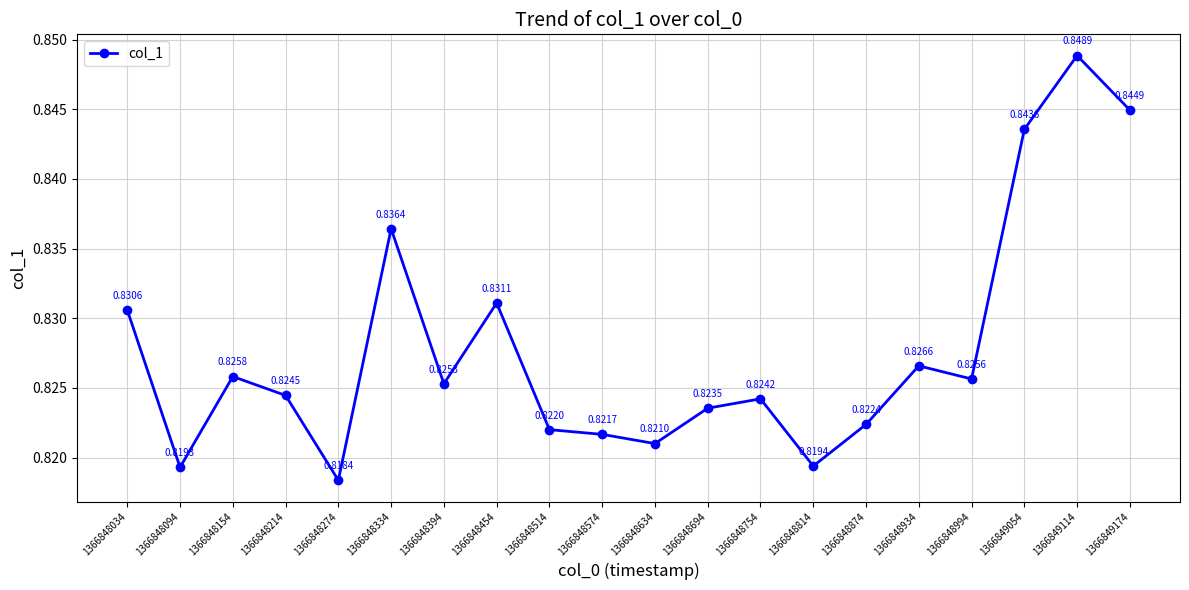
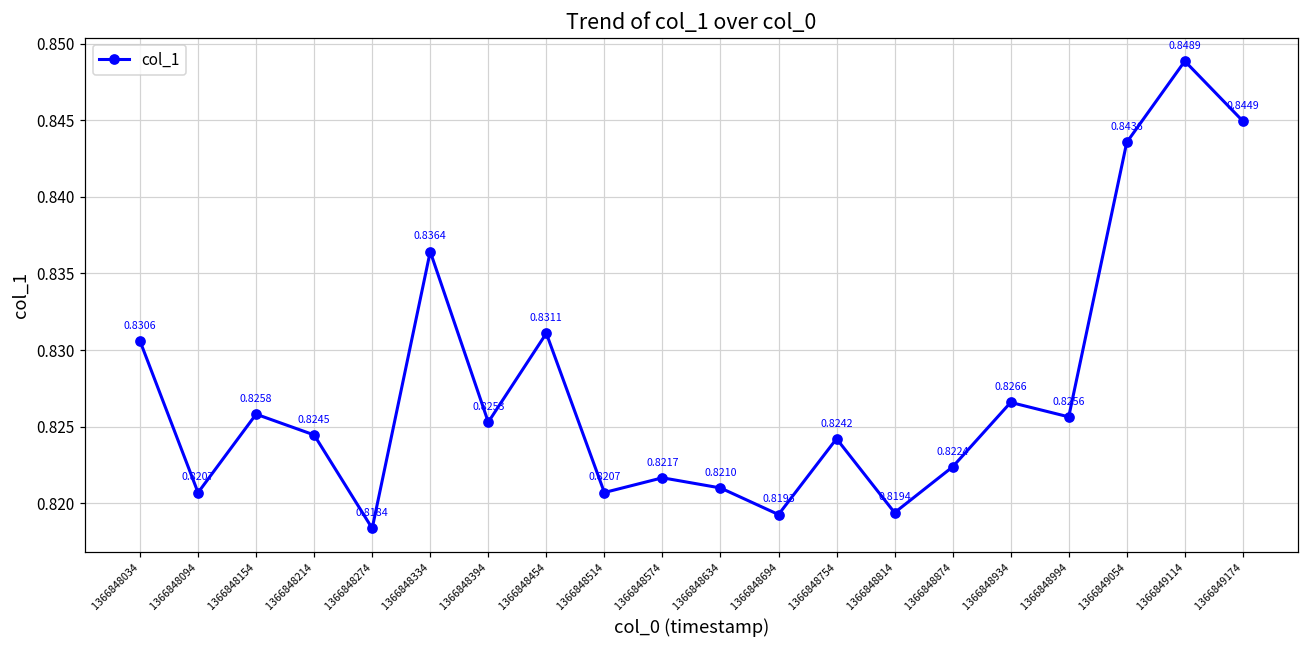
1366848094: 0.8193 -> 0.8207
1366848514: 0.8220 -> 0.8207
1366848694: 0.8235 -> 0.8193
